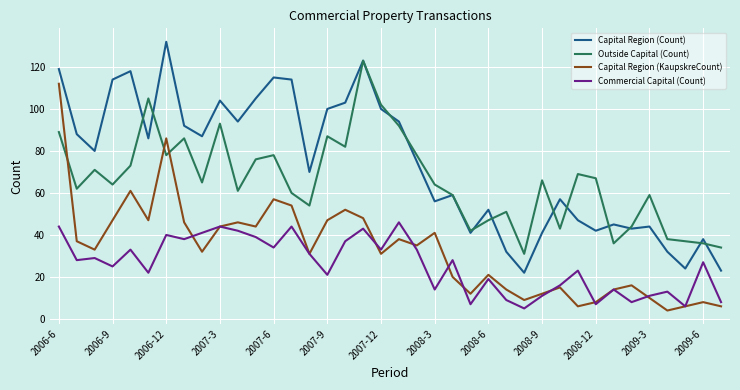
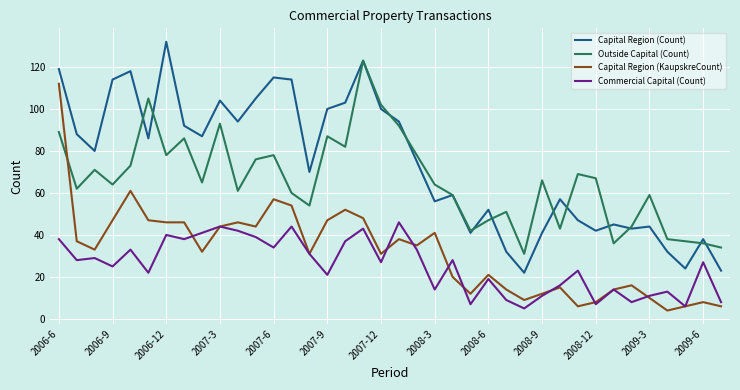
Commercial Capital (Count), 2006-6: 44 -> 38
Capital Region (KaupskreCount), 2006-12: 86 -> 46
Commercial Capital (Count), 2007-12: 33 -> 27
